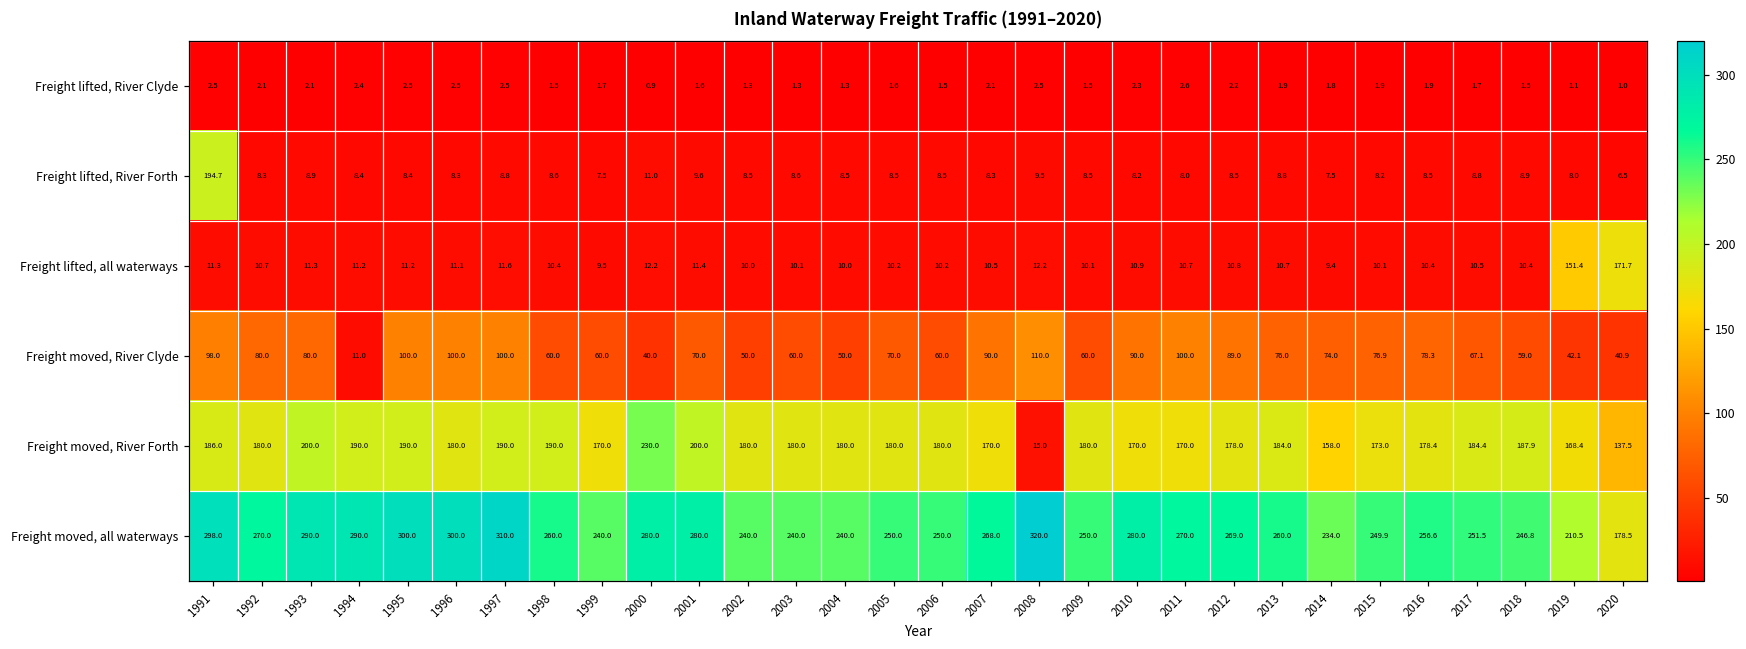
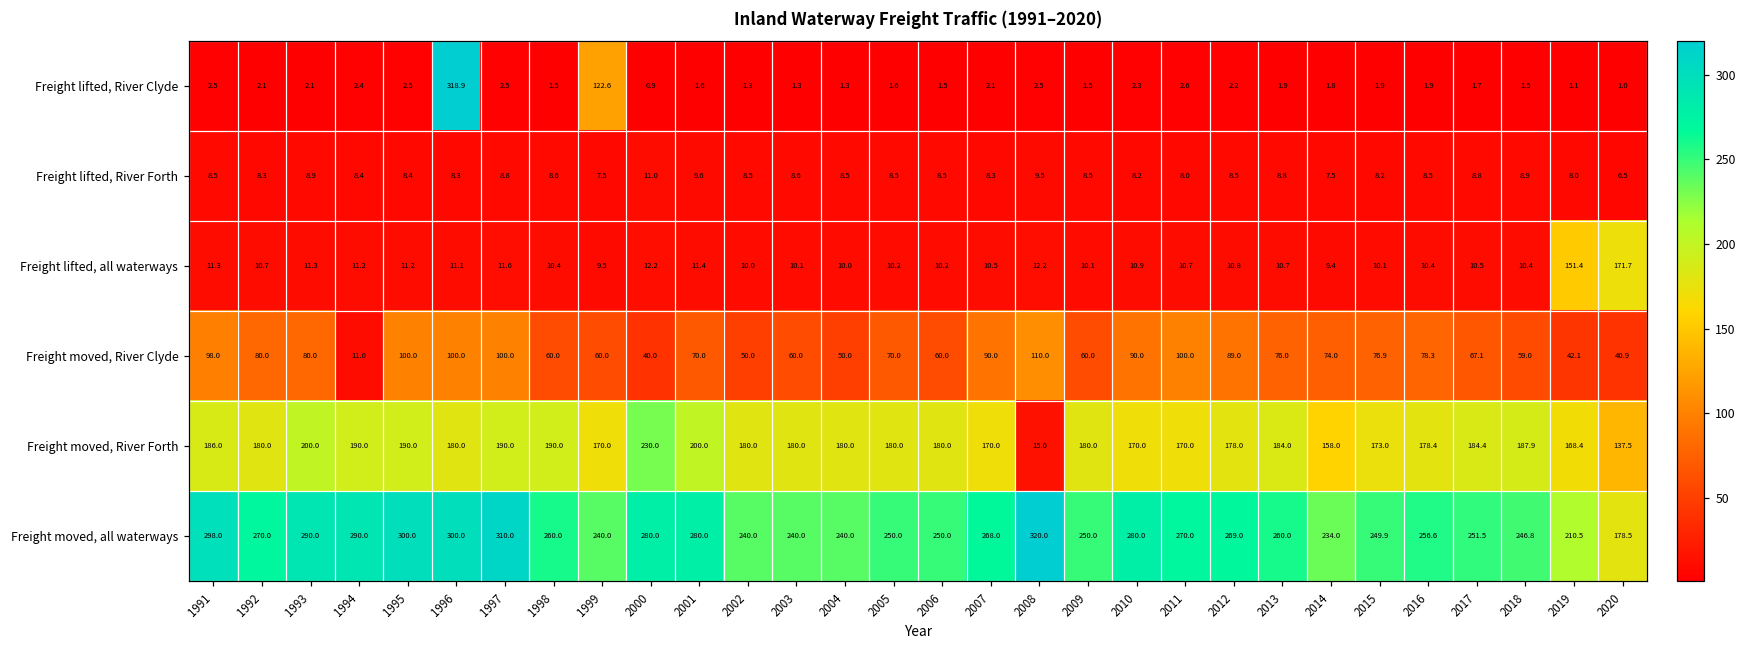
Freight lifted, River Clyde, 1996: 2.5 -> 318.9
Freight lifted, River Clyde, 1999: 1.7 -> 122.6
Freight lifted, River Forth, 1991: 194.7 -> 8.5
